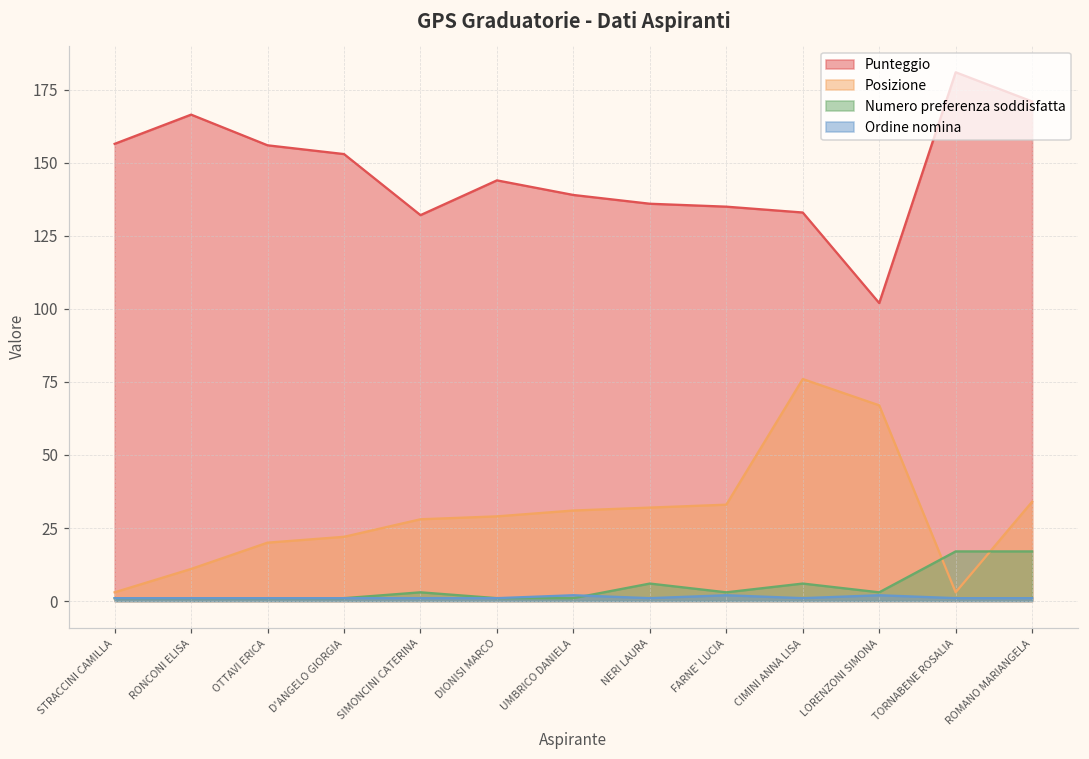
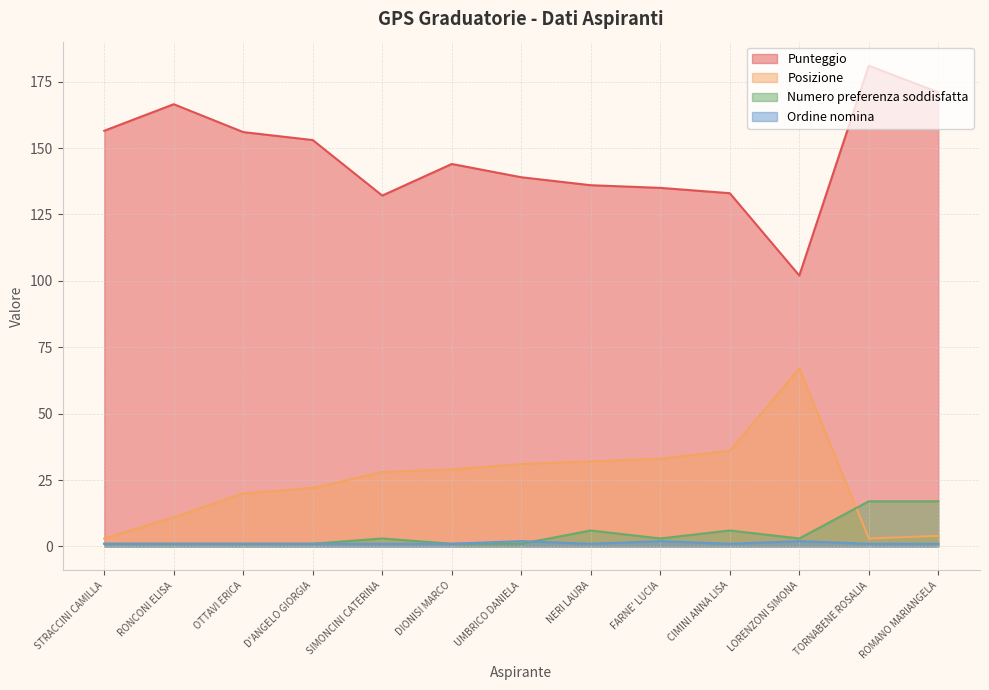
Posizione, CIMINI ANNA LISA: 76 -> 36
Posizione, ROMANO MARIANGELA: 34 -> 4
